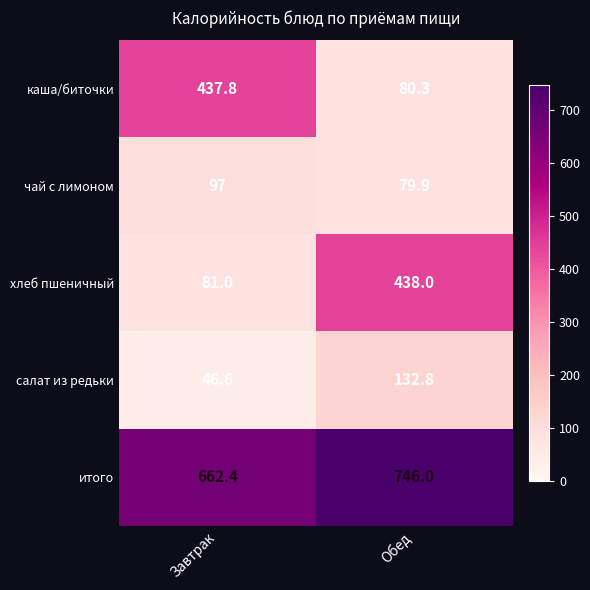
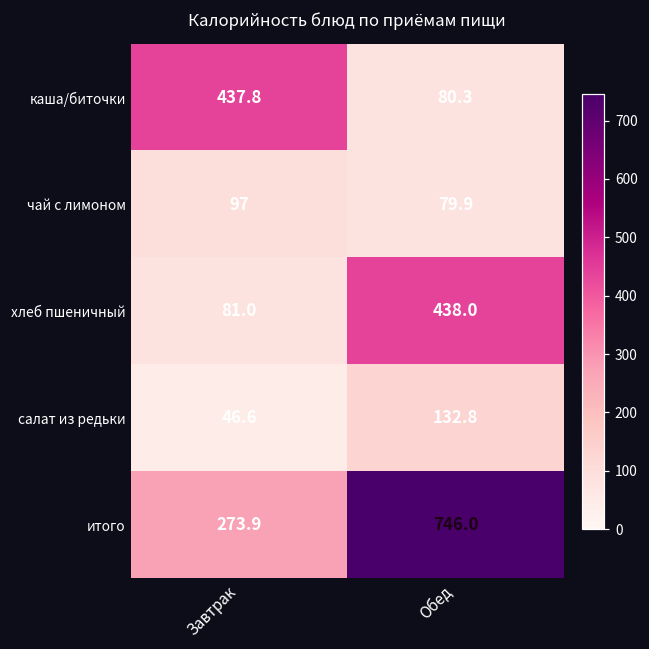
итого, Завтрак: 662.4 -> 273.9
